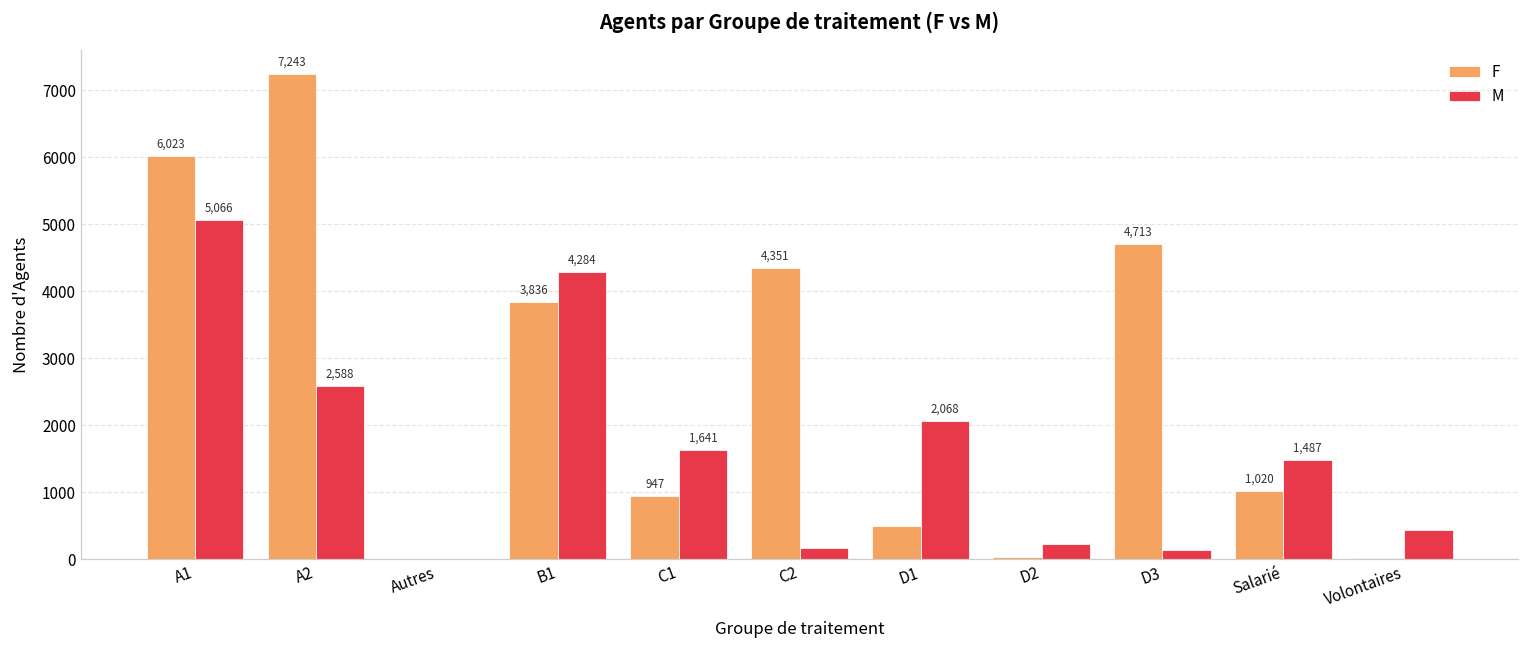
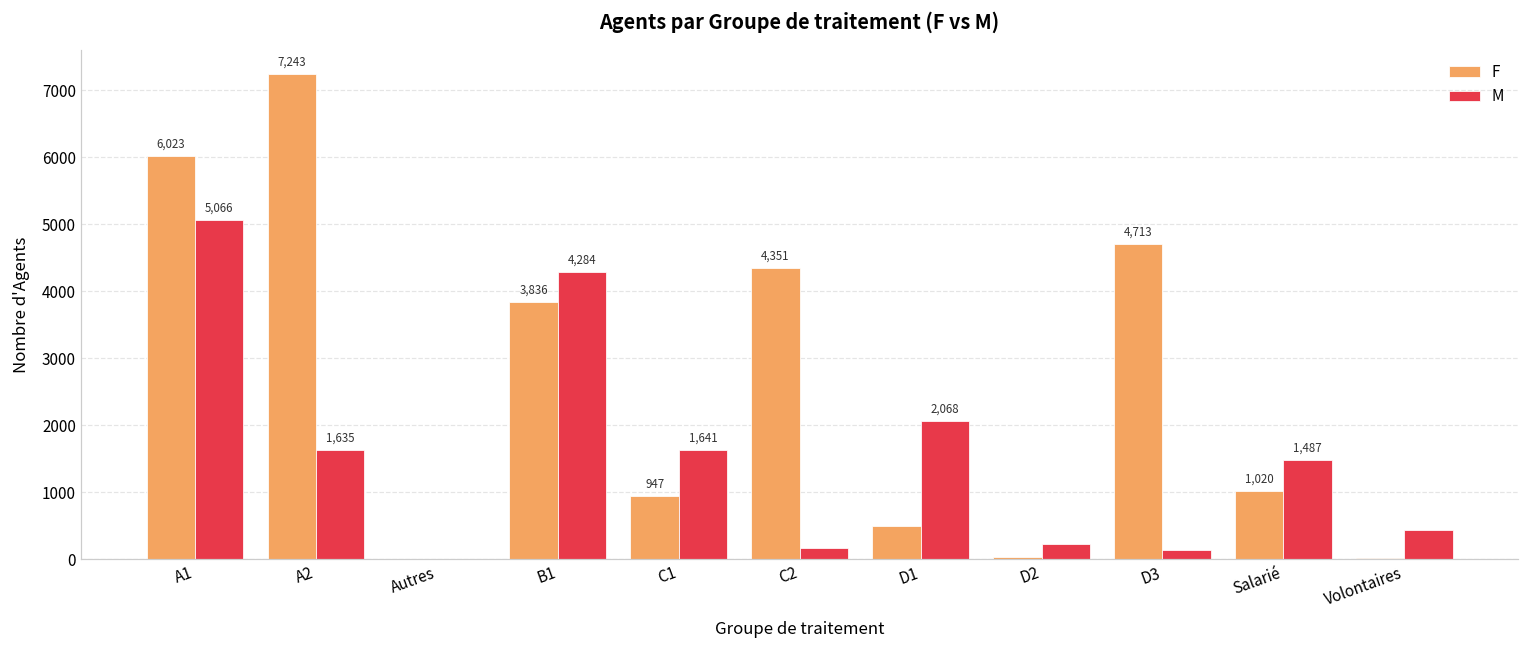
M, A2: 2,588 -> 1,635
